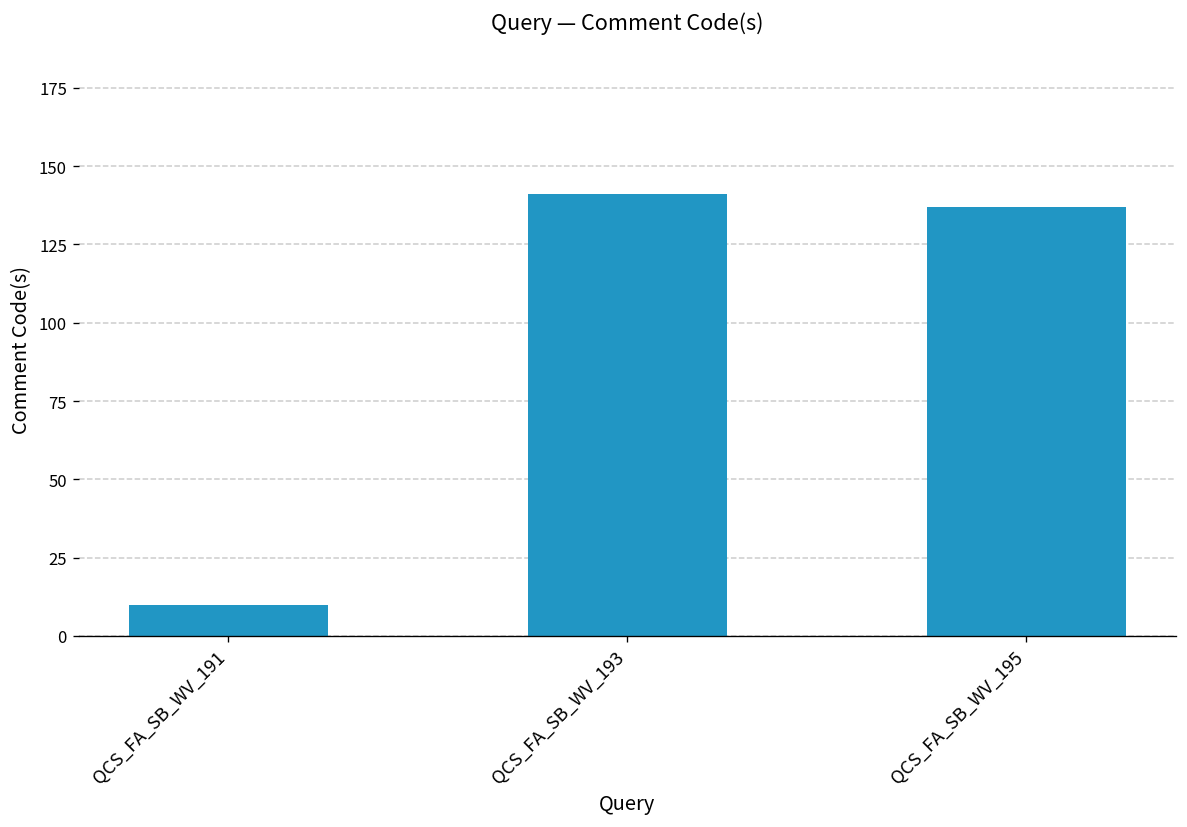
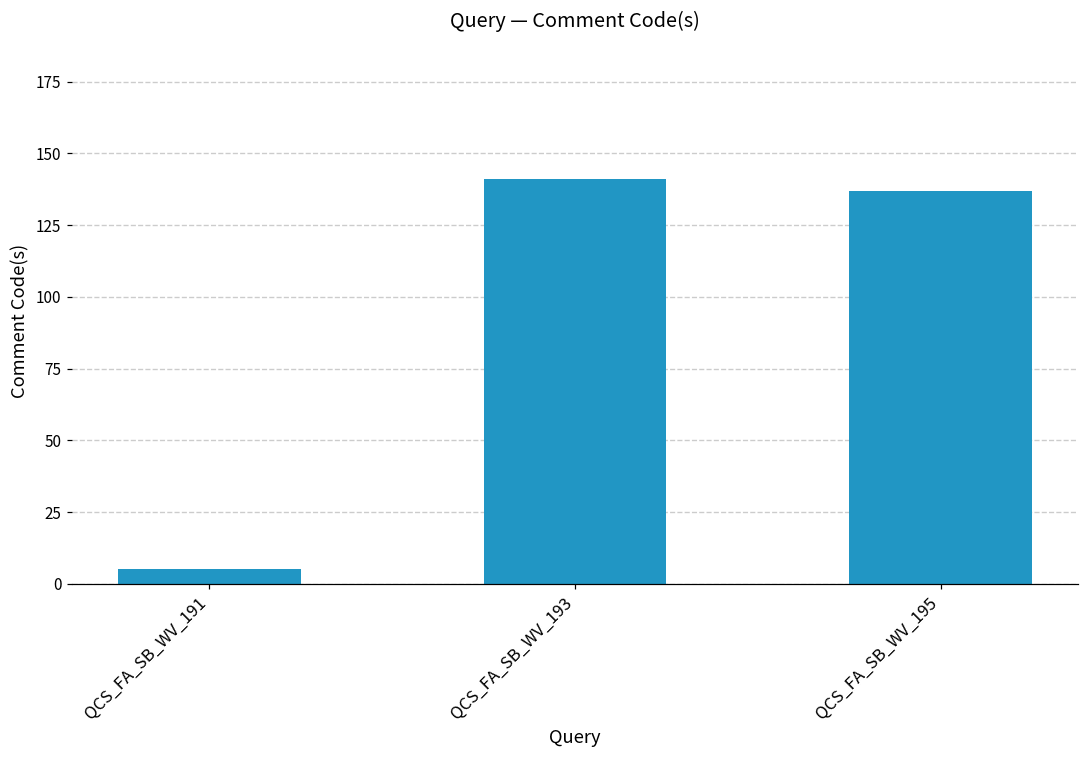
QCS_FA_SB_WV_191: 10 -> 5
